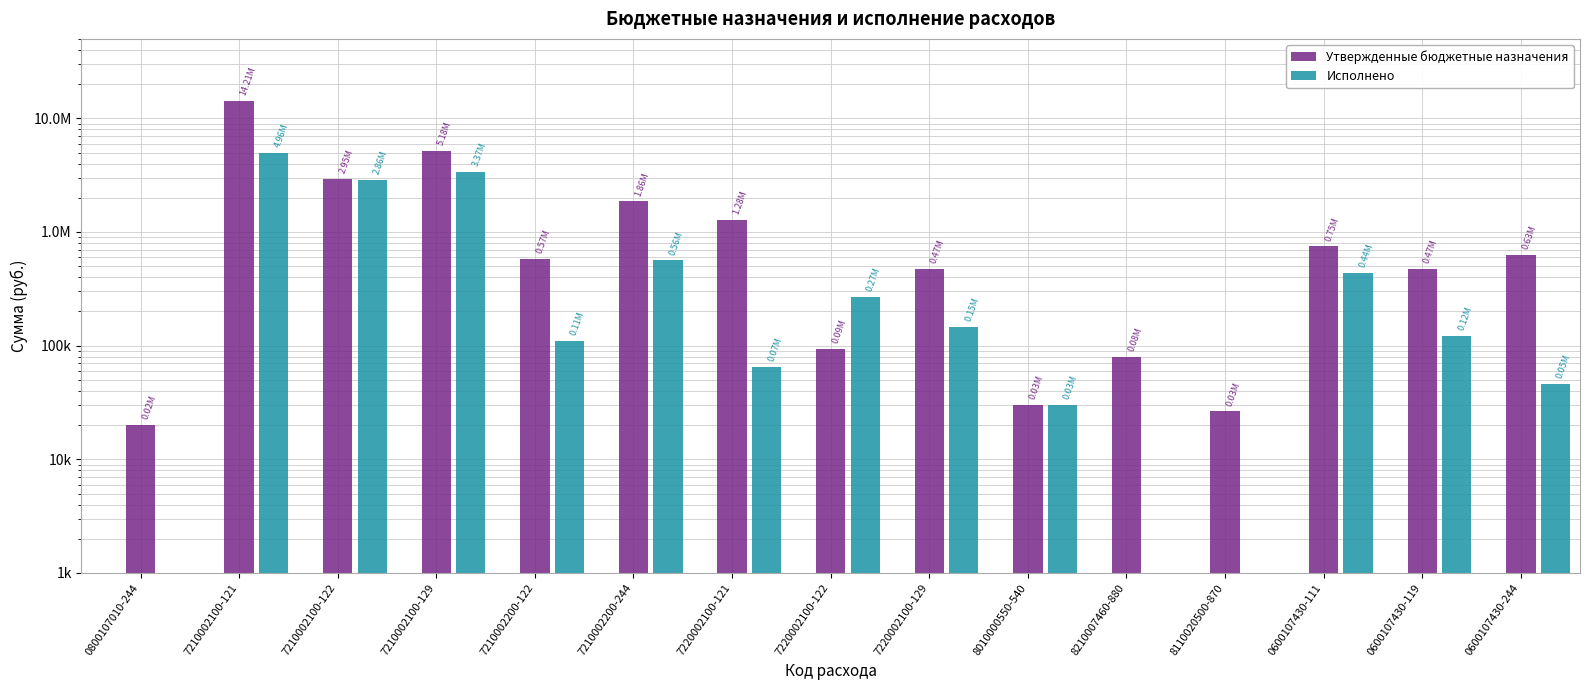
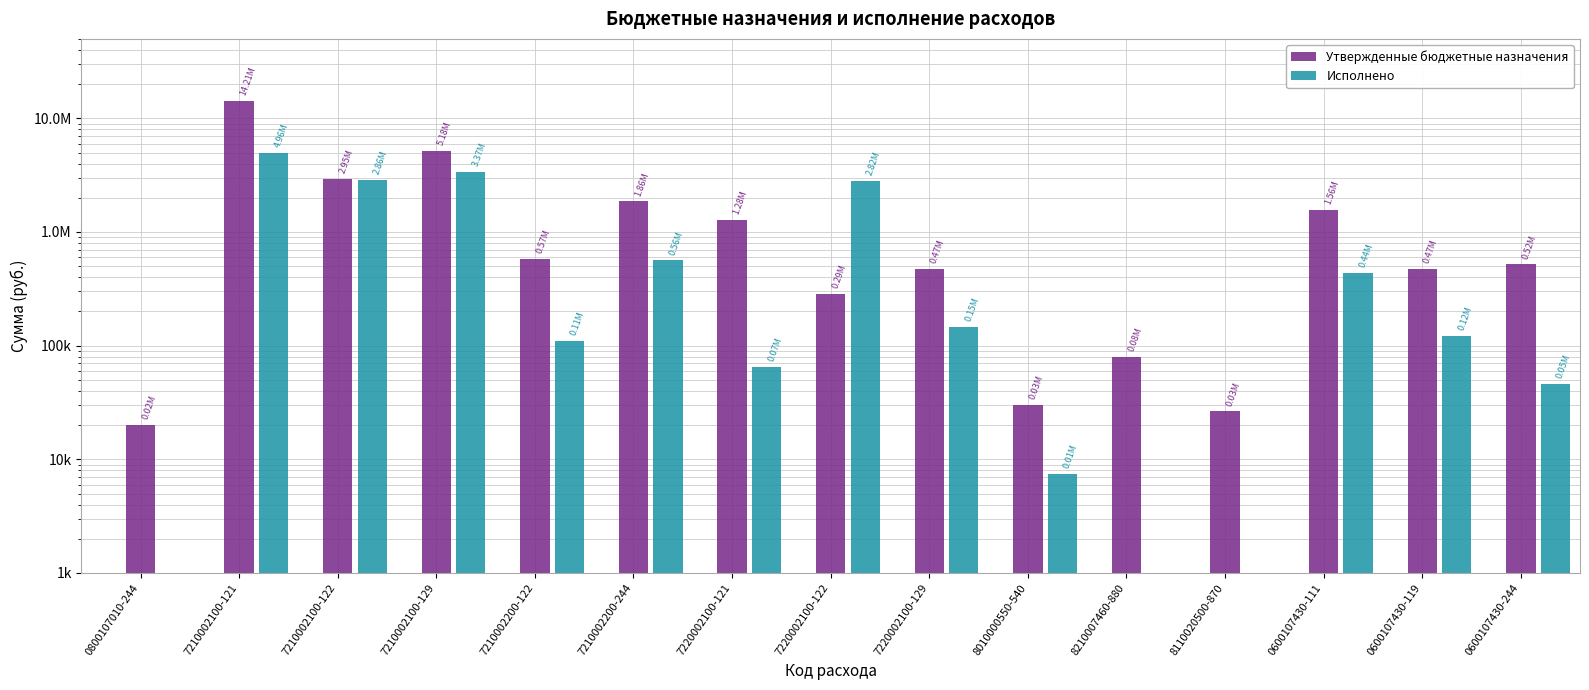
Утвержденные бюджетные назначения, 7220002100-122: 0.09M -> 0.29M
Исполнено, 7220002100-122: 0.27M -> 2.82M
Исполнено, 8010000550-540: 0.03M -> 0.01M
Утвержденные бюджетные назначения, 0600107430-111: 0.75M -> 1.56M
Утвержденные бюджетные назначения, 0600107430-244: 0.63M -> 0.52M
